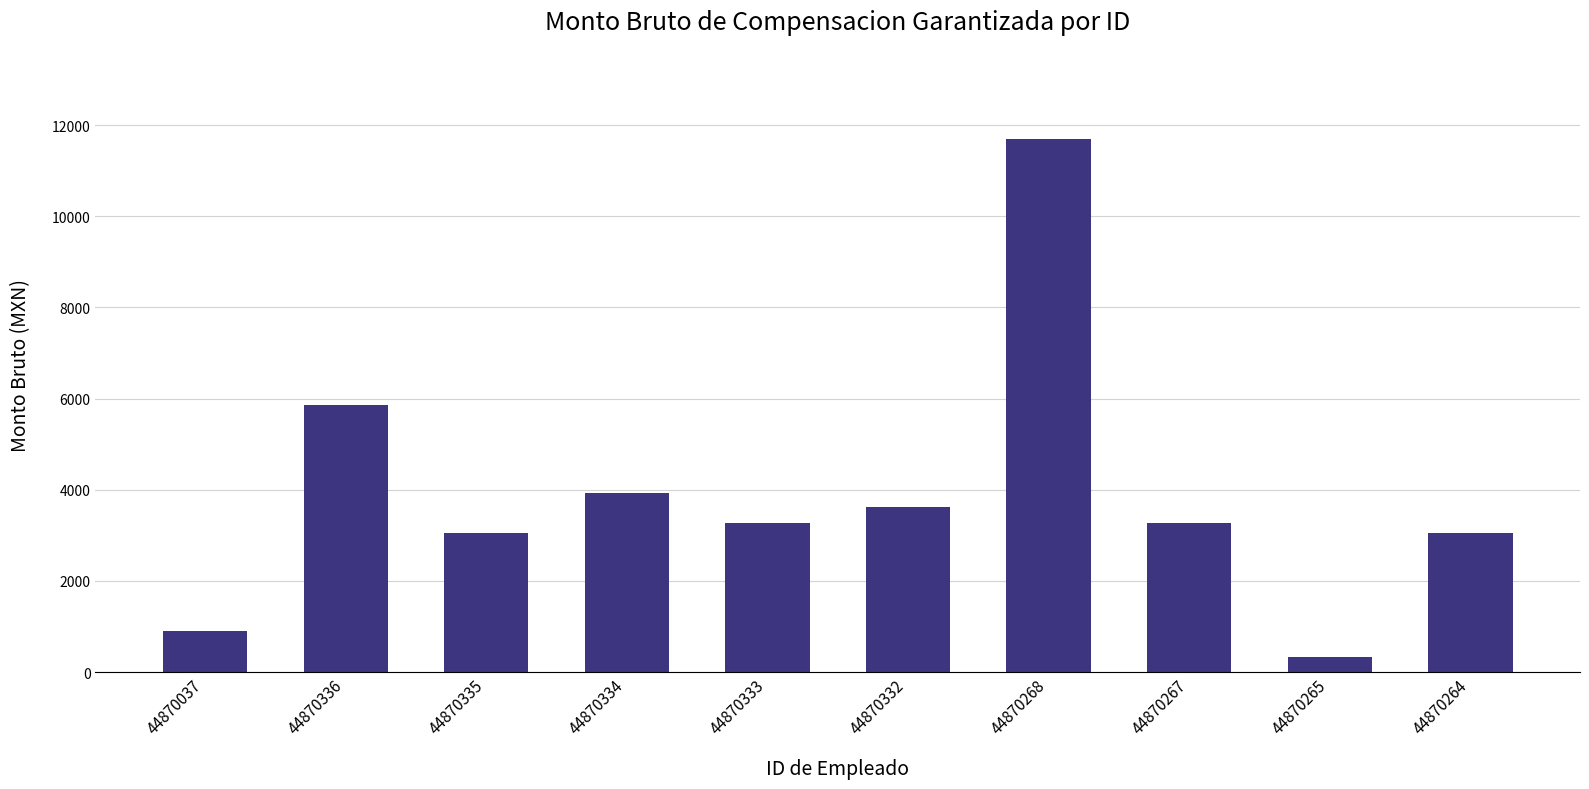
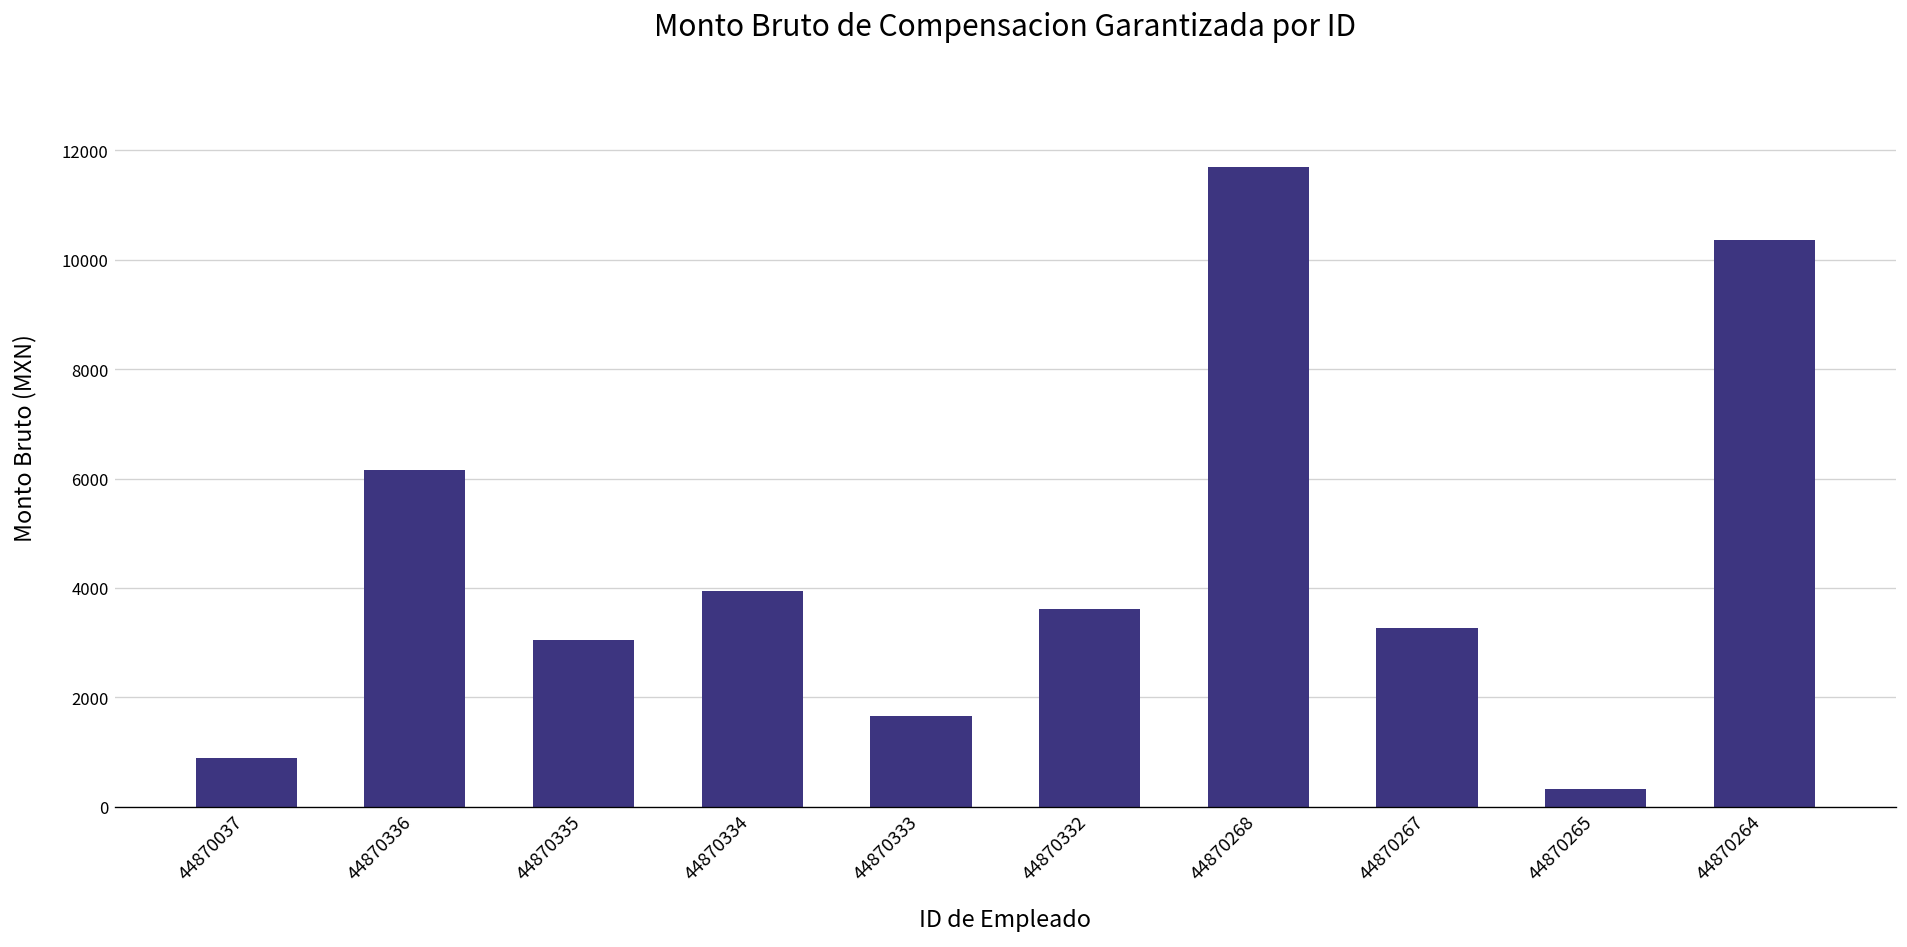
44870336: 5900 -> 6200
44870333: 3300 -> 1700
44870264: 3000 -> 10400
